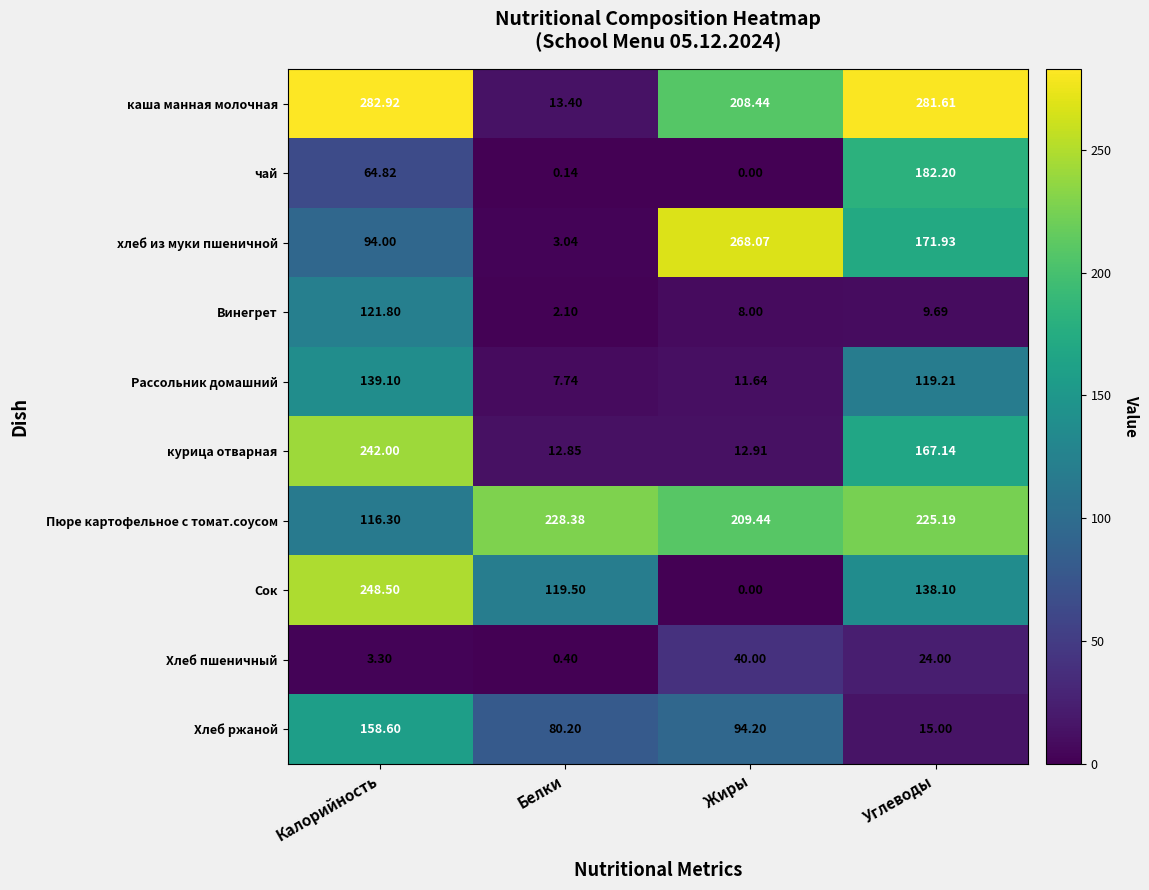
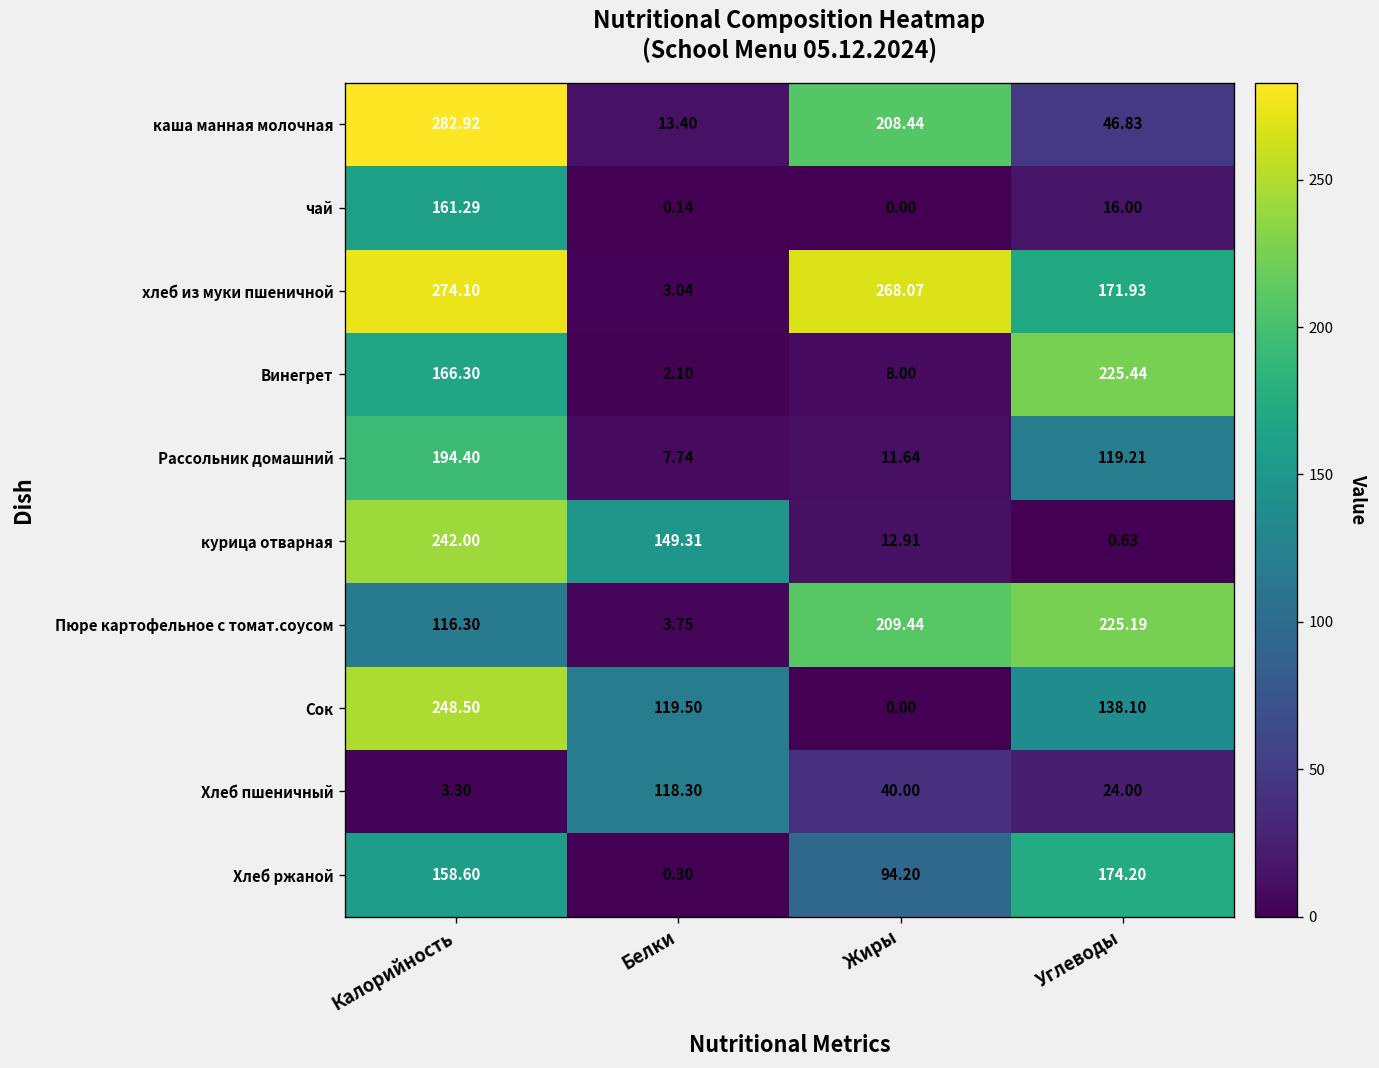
каша манная молочная, Углеводы: 281.61 -> 46.83
чай, Калорийность: 64.82 -> 161.29
чай, Углеводы: 182.20 -> 16.00
хлеб из муки пшеничной, Калорийность: 94.00 -> 274.10
Винегрет, Калорийность: 121.80 -> 166.30
Винегрет, Углеводы: 9.69 -> 225.44
Рассольник домашний, Калорийность: 139.10 -> 194.40
курица отварная, Белки: 12.85 -> 149.31
курица отварная, Углеводы: 167.14 -> 0.63
Пюре картофельное с томат.соусом, Белки: 228.38 -> 3.75
Хлеб пшеничный, Белки: 0.40 -> 118.30
Хлеб ржаной, Белки: 80.20 -> 0.30
Хлеб ржаной, Углеводы: 15.00 -> 174.20
